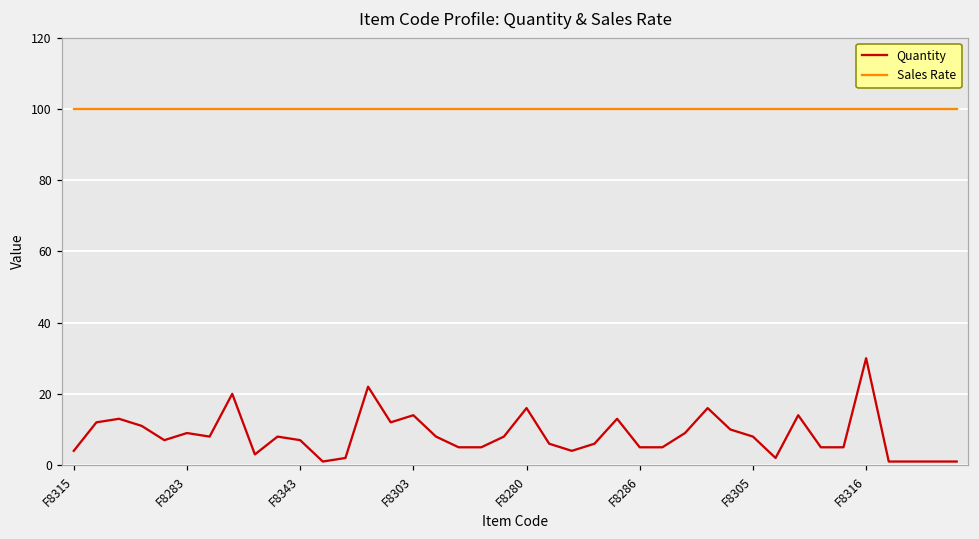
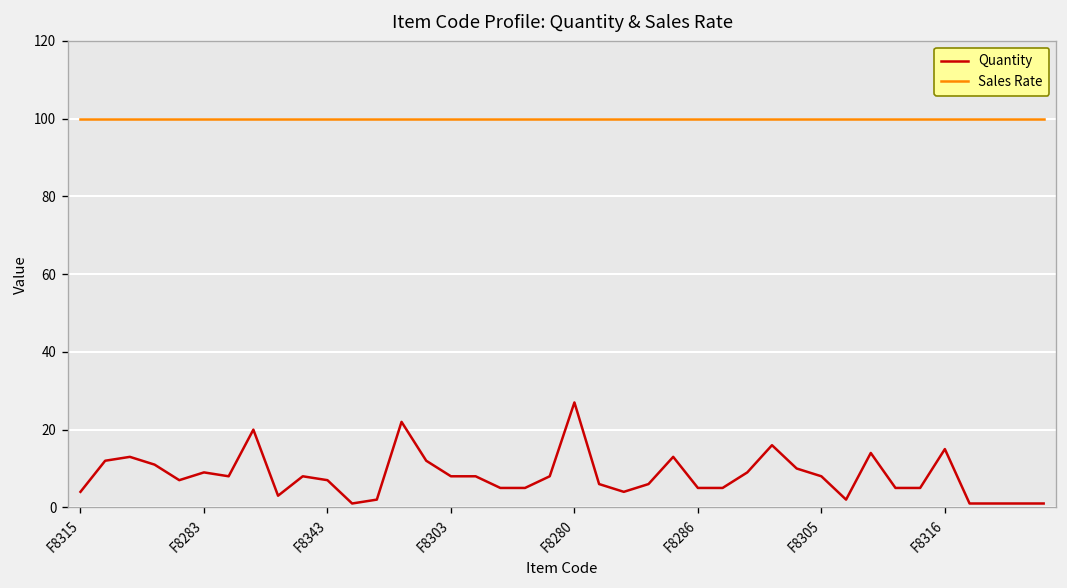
Quantity, F8303: 14 -> 8
Quantity, F8280: 16 -> 27
Quantity, F8316: 30 -> 15
